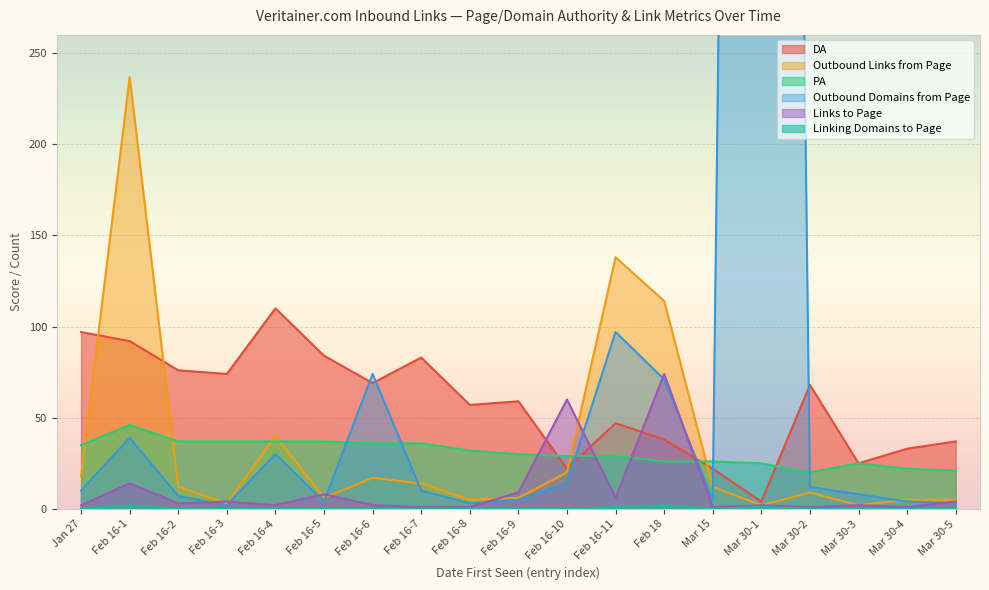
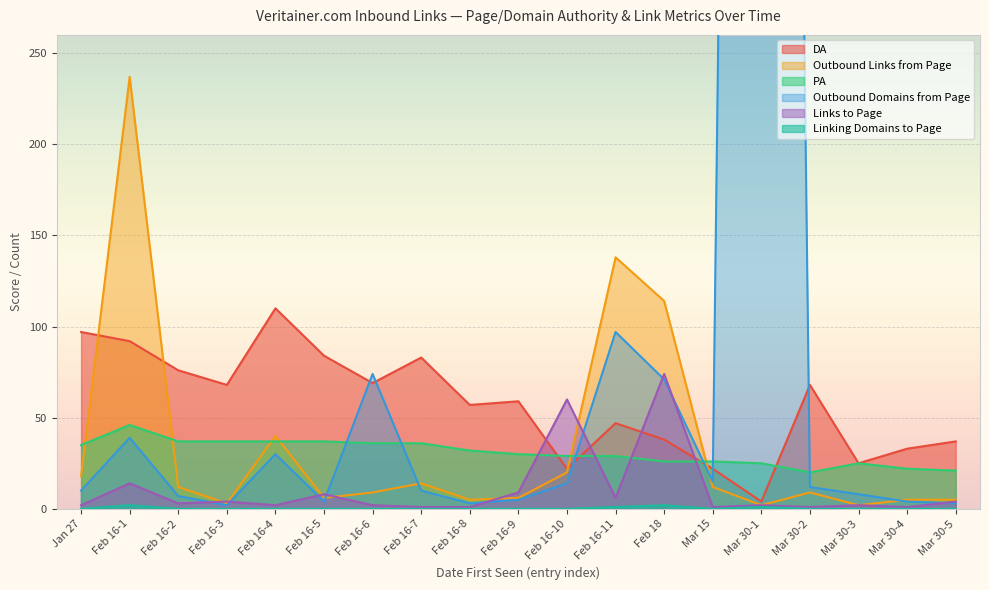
DA, Feb 16-3: 74 -> 68
Outbound Links from Page, Feb 16-6: 17 -> 9
Outbound Domains from Page, Mar 15: 5 -> 15
